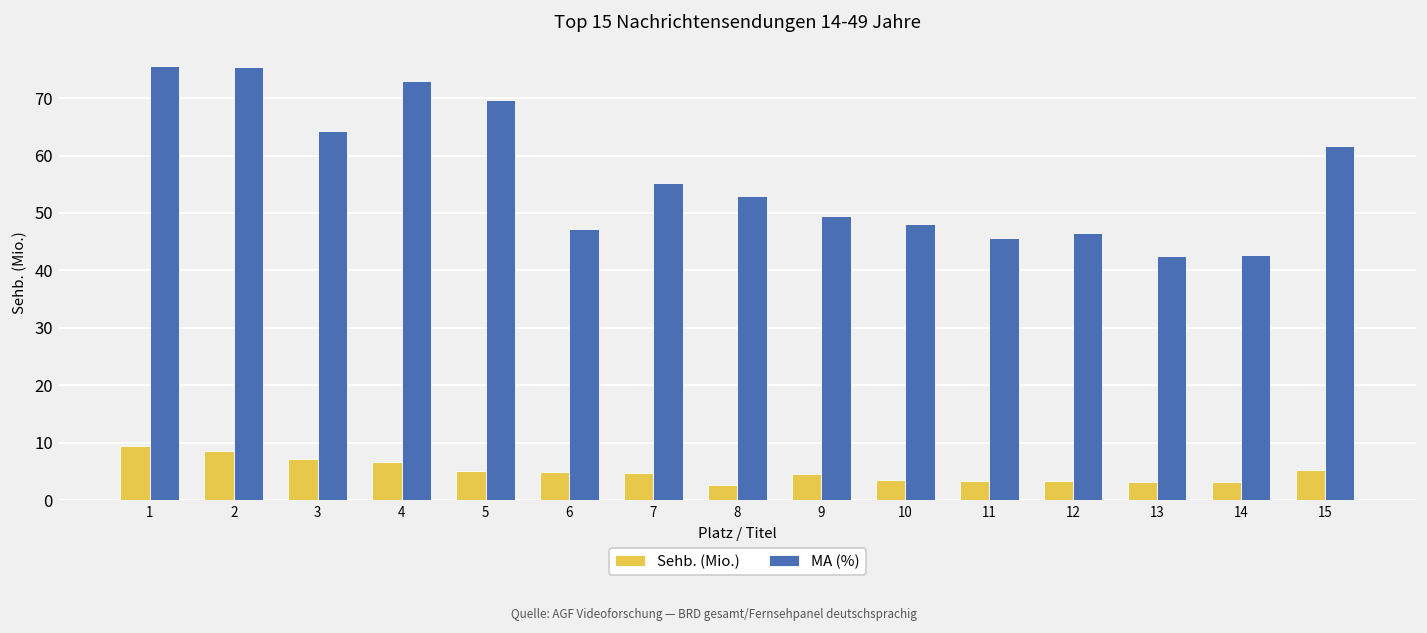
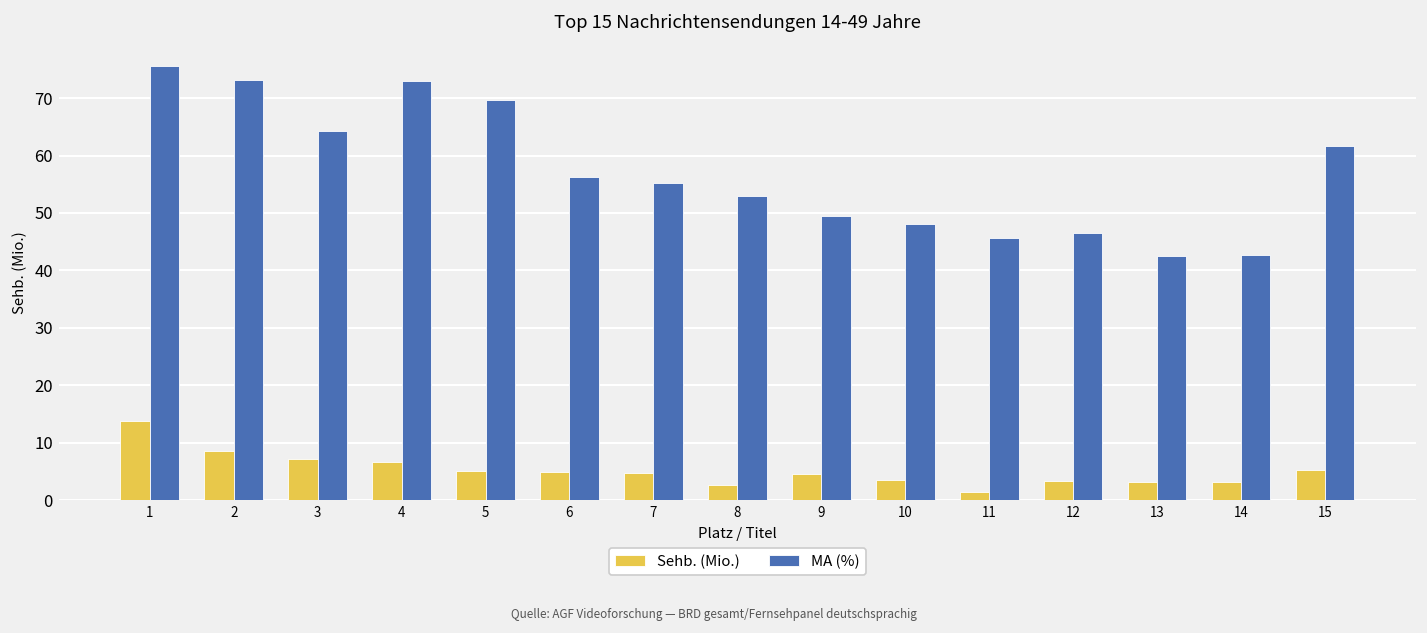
Sehb. (Mio.), 1: 10 -> 14
MA (%), 2: 75 -> 73
MA (%), 6: 47 -> 56
Sehb. (Mio.), 11: 3 -> 1
